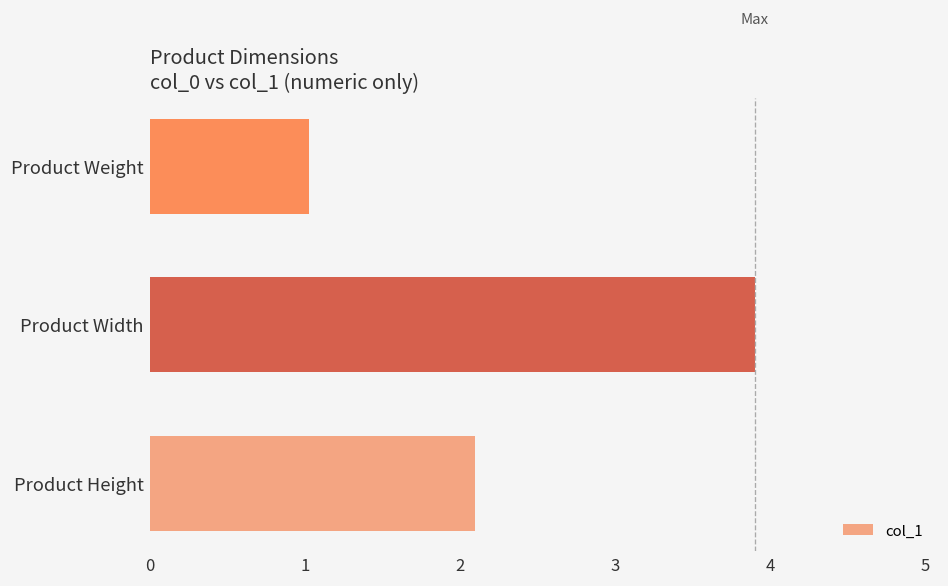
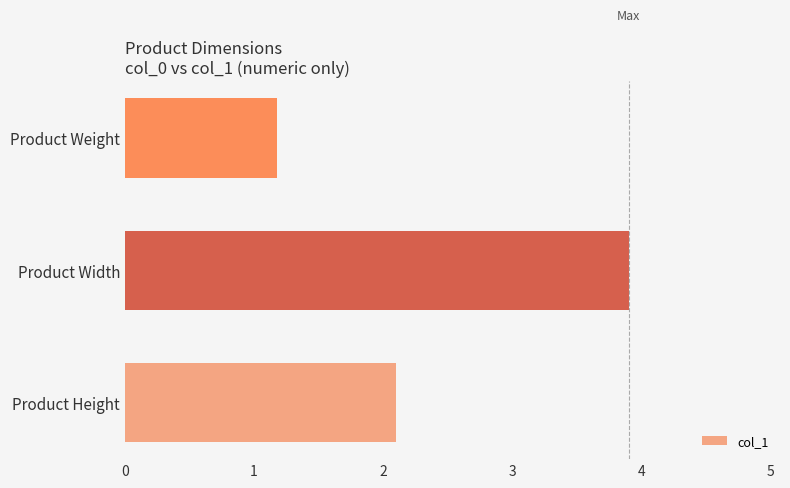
Product Weight: 1.03 -> 1.18
